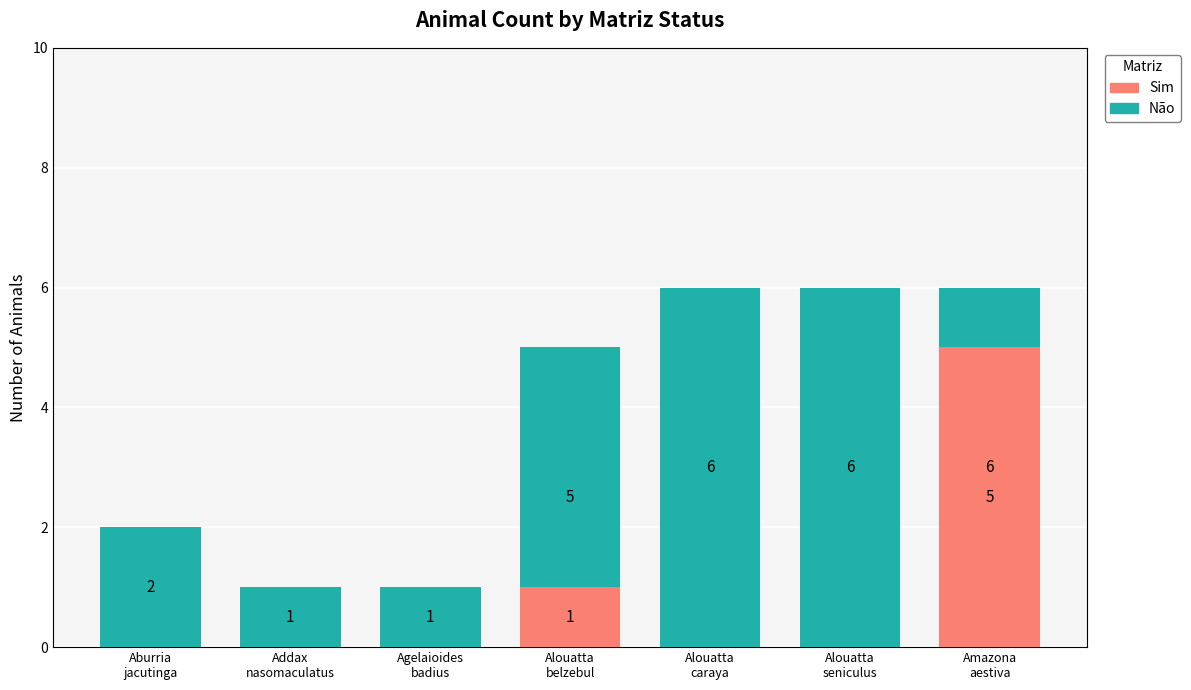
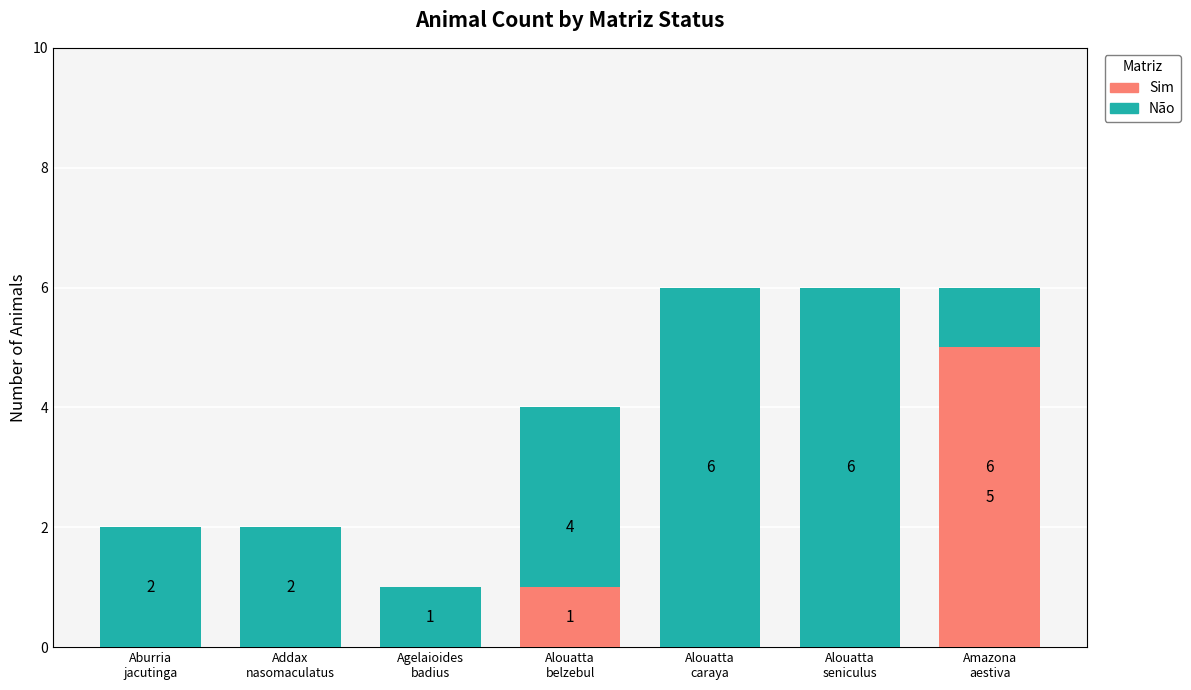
Não, Addax nasomaculatus: 1 -> 2
Não, Alouatta belzebul: 5 -> 4
